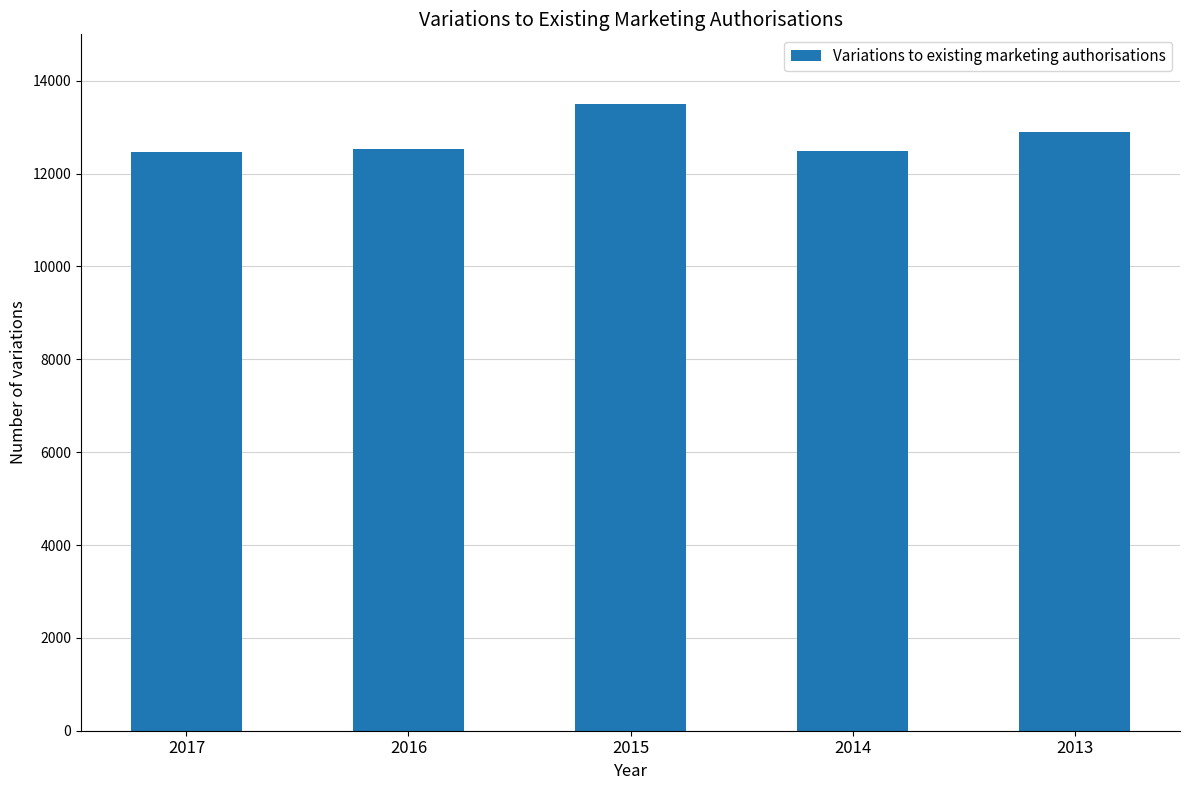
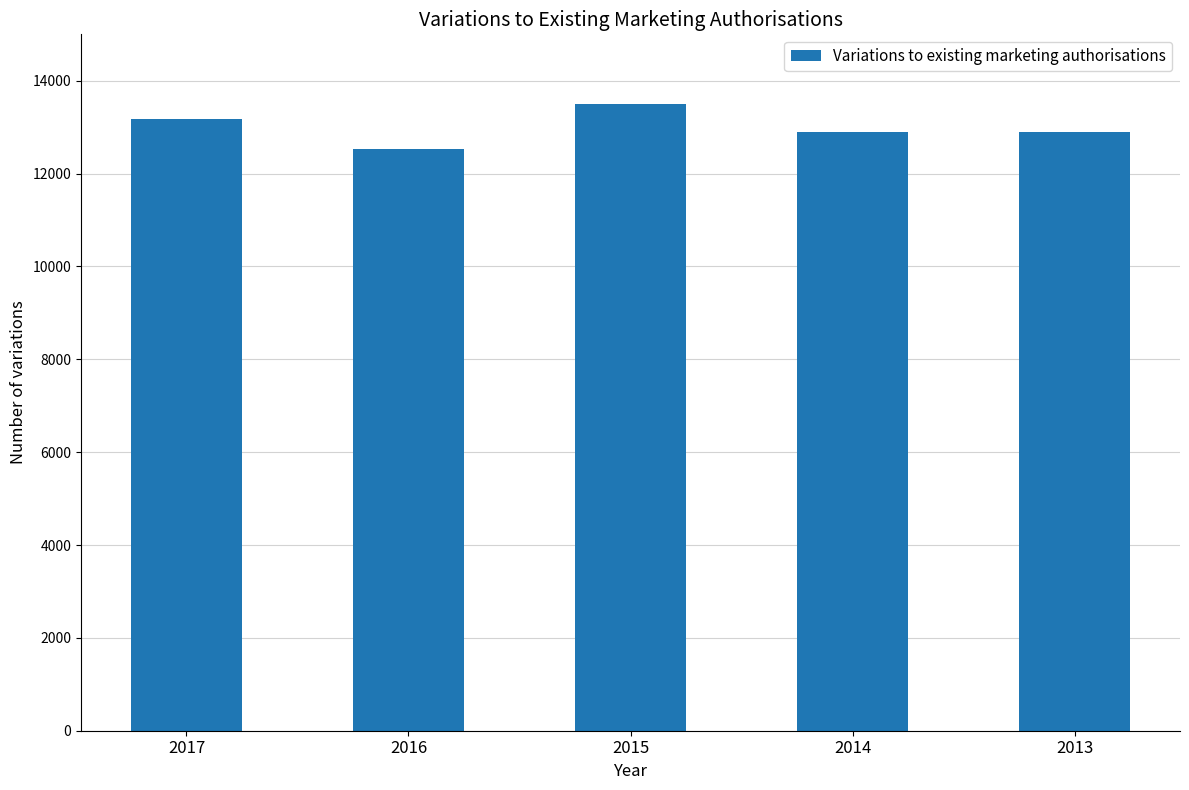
2017: 12500 -> 13200
2014: 12500 -> 12900
